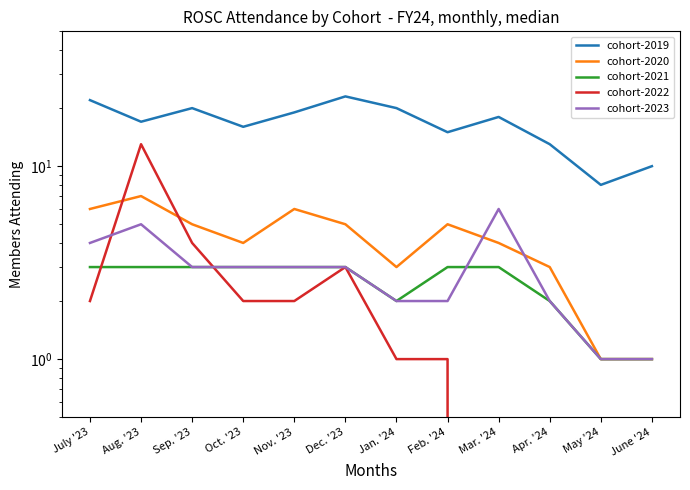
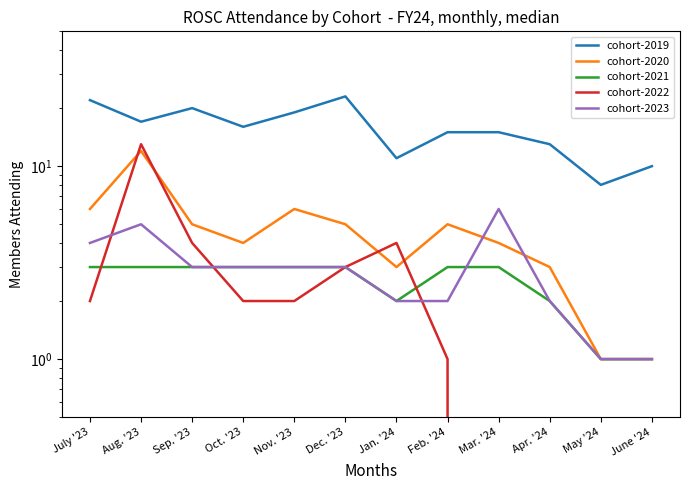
cohort-2020, Aug. '23: 7 -> 12
cohort-2019, Jan. '24: 20 -> 11
cohort-2022, Jan. '24: 1 -> 4
cohort-2019, Mar. '24: 18 -> 15
